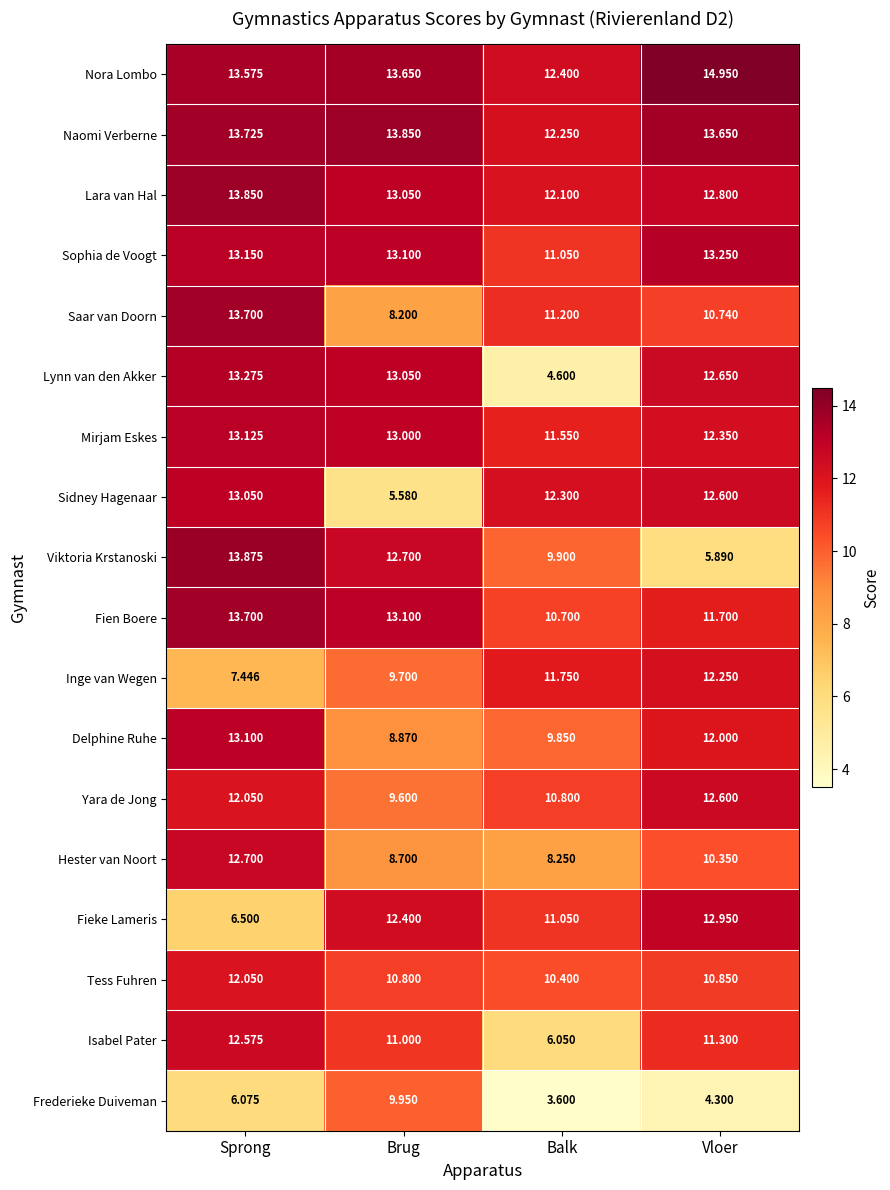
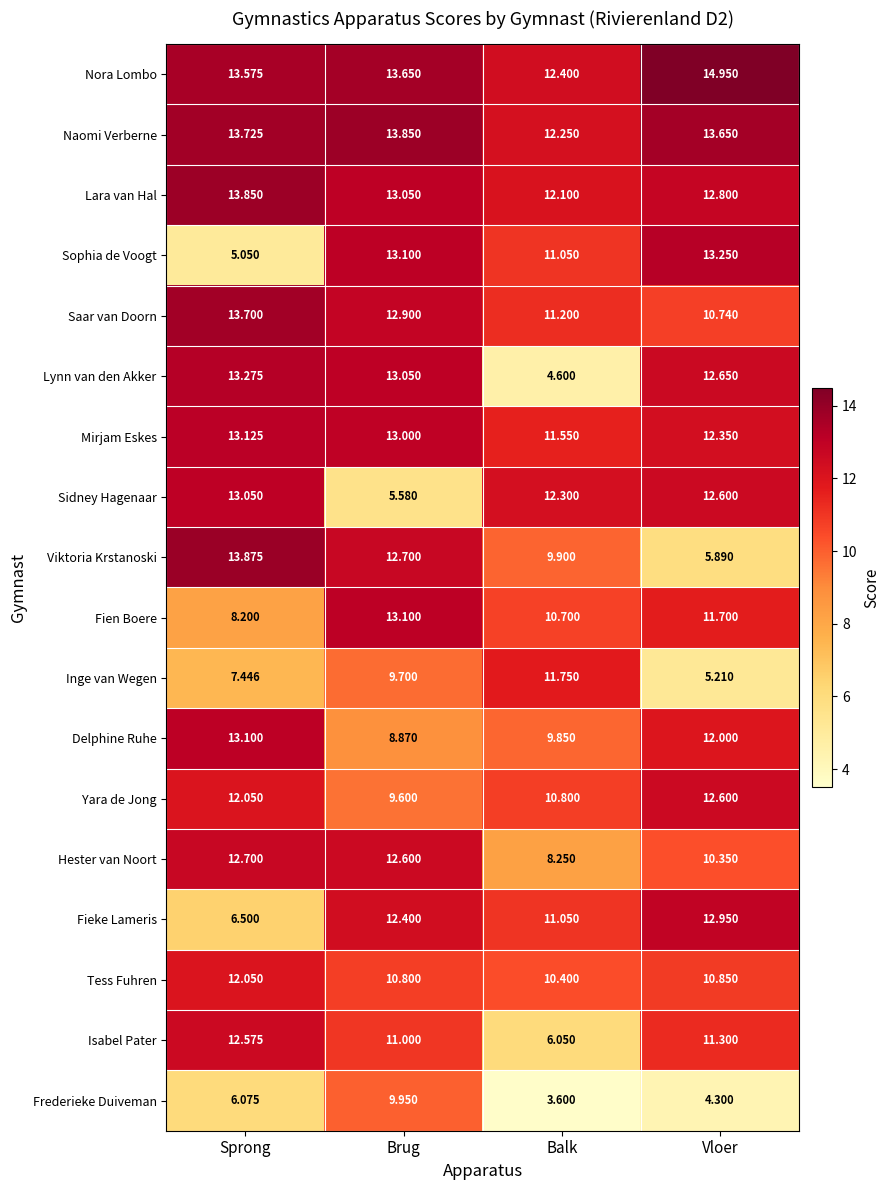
Sophia de Voogt, Sprong: 13.150 -> 5.050
Saar van Doorn, Brug: 8.200 -> 12.900
Fien Boere, Sprong: 13.700 -> 8.200
Inge van Wegen, Vloer: 12.250 -> 5.210
Hester van Noort, Brug: 8.700 -> 12.600
